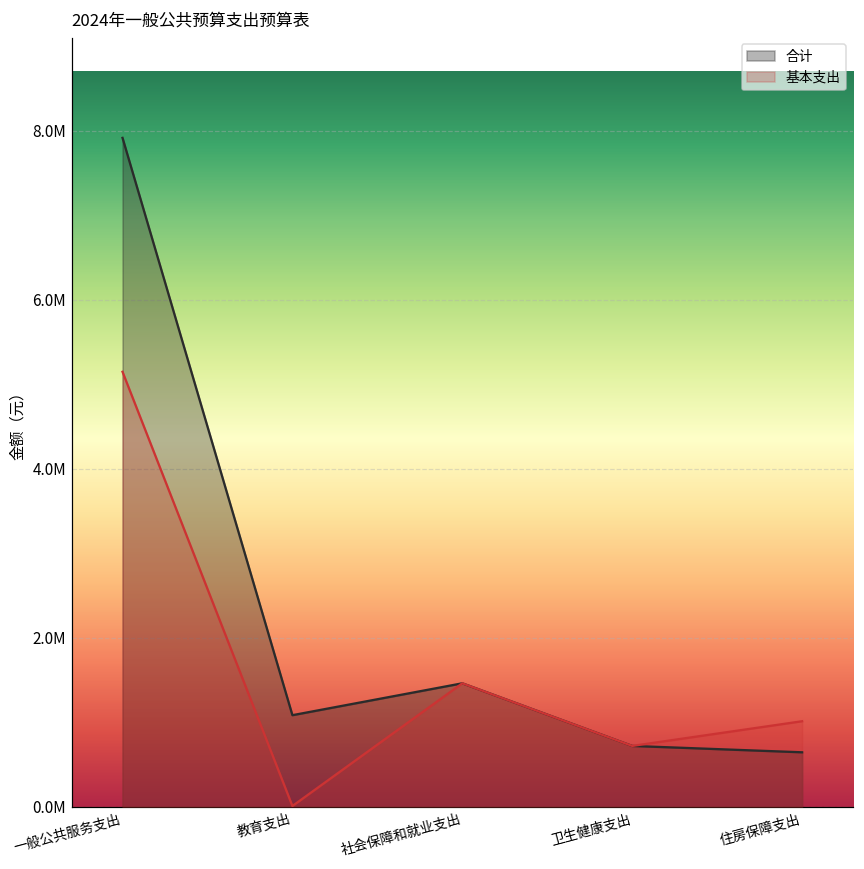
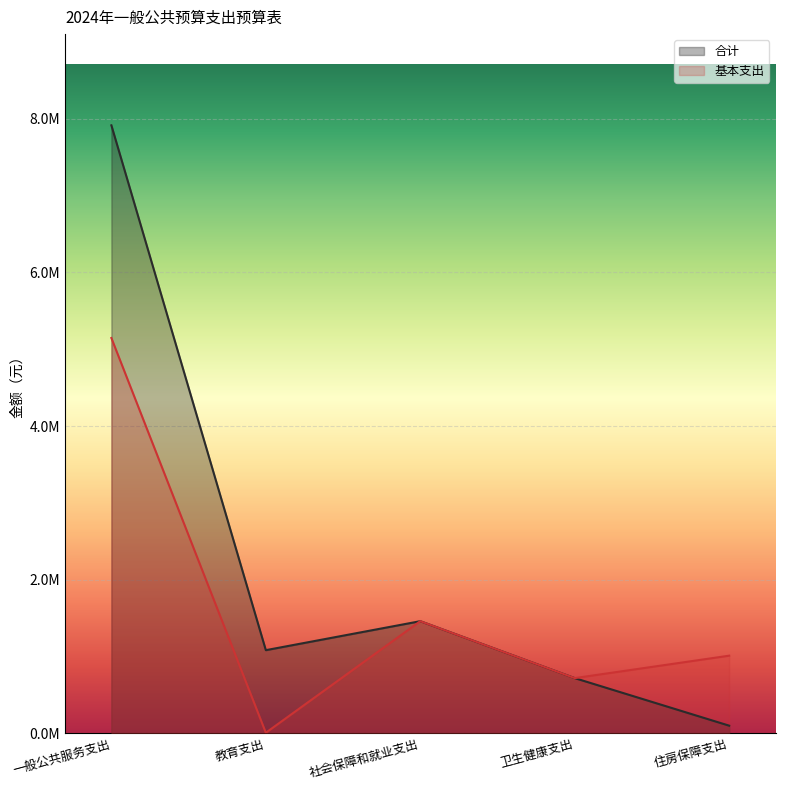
合计, 住房保障支出: 600000 -> 100000
